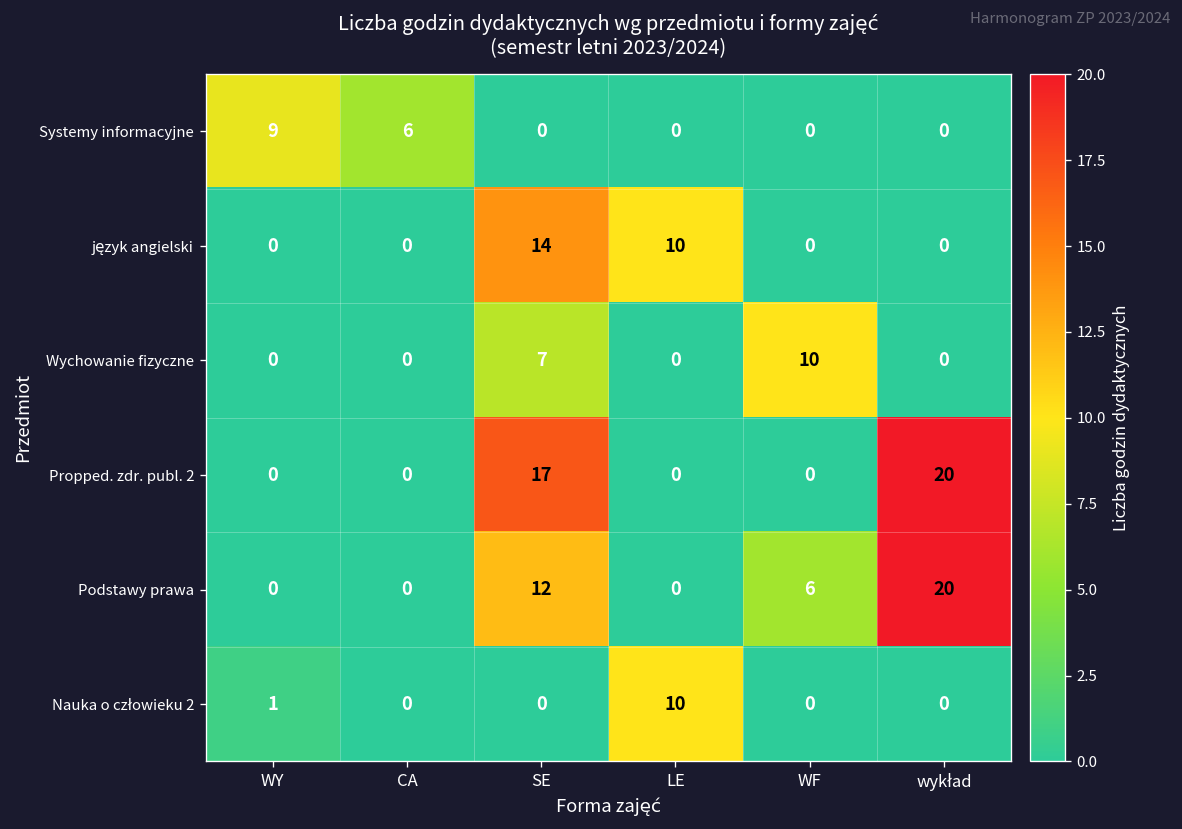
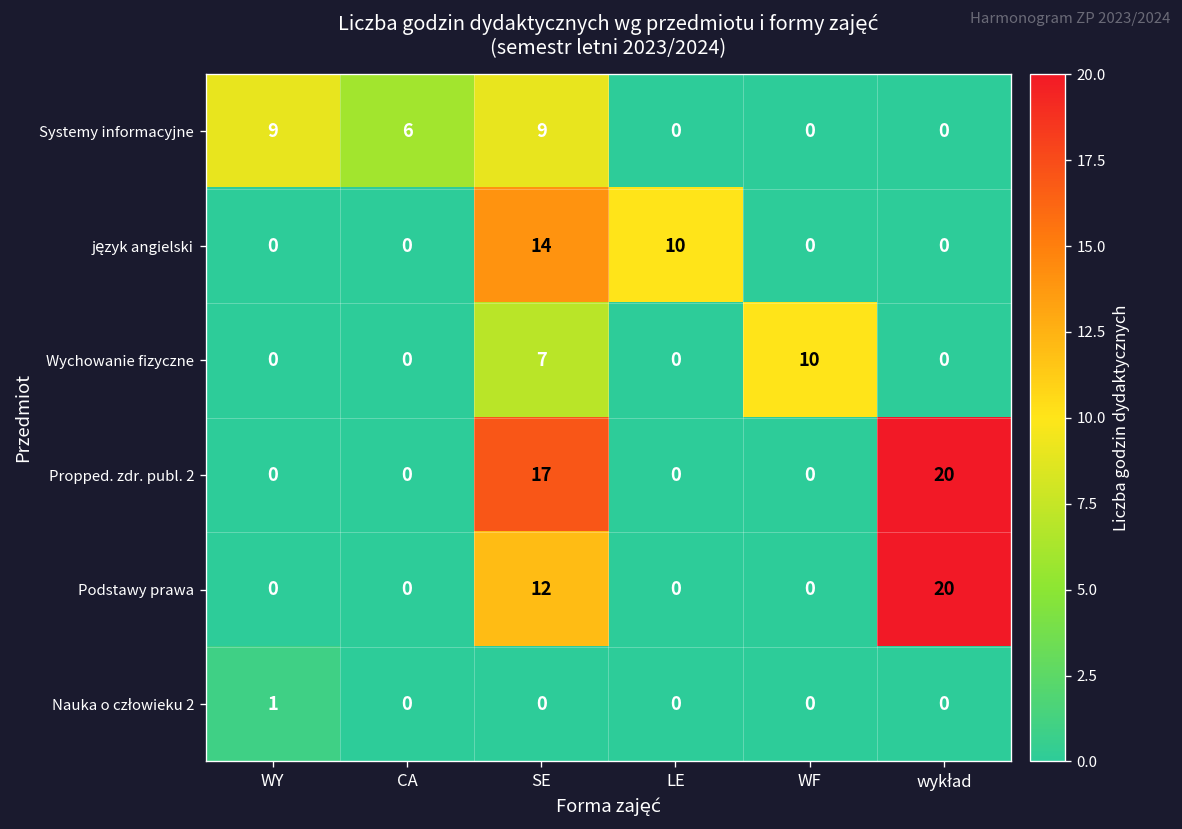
Systemy informacyjne, SE: 0 -> 9
Podstawy prawa, WF: 6 -> 0
Nauka o człowieku 2, LE: 10 -> 0
